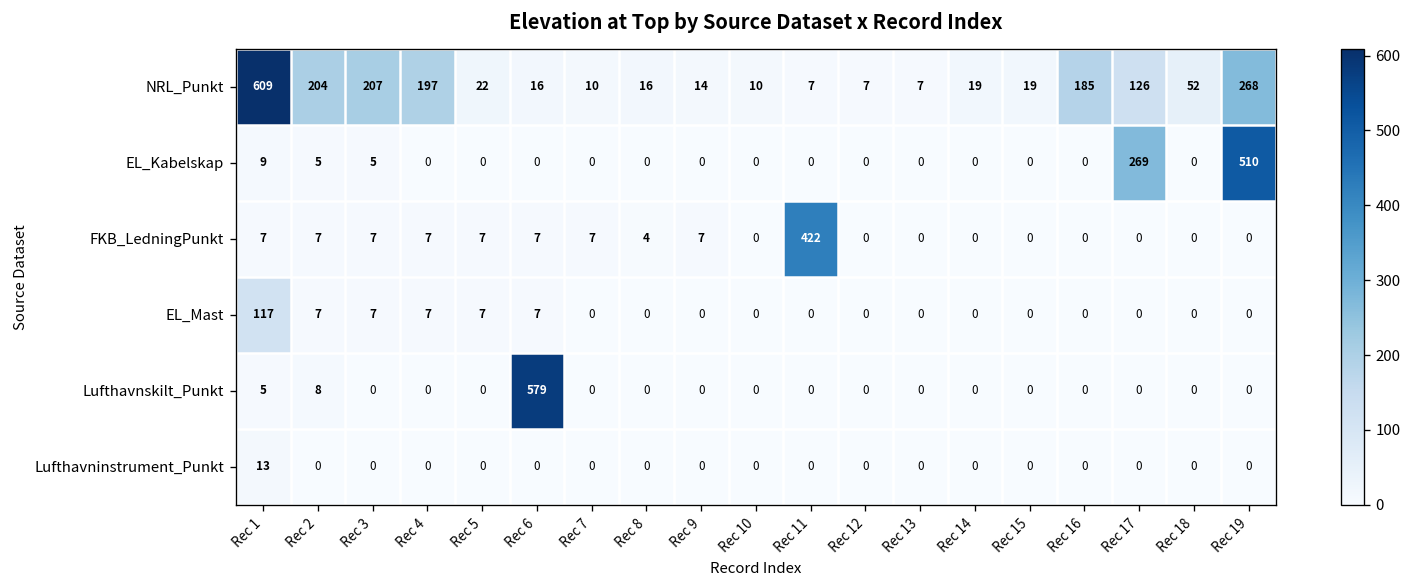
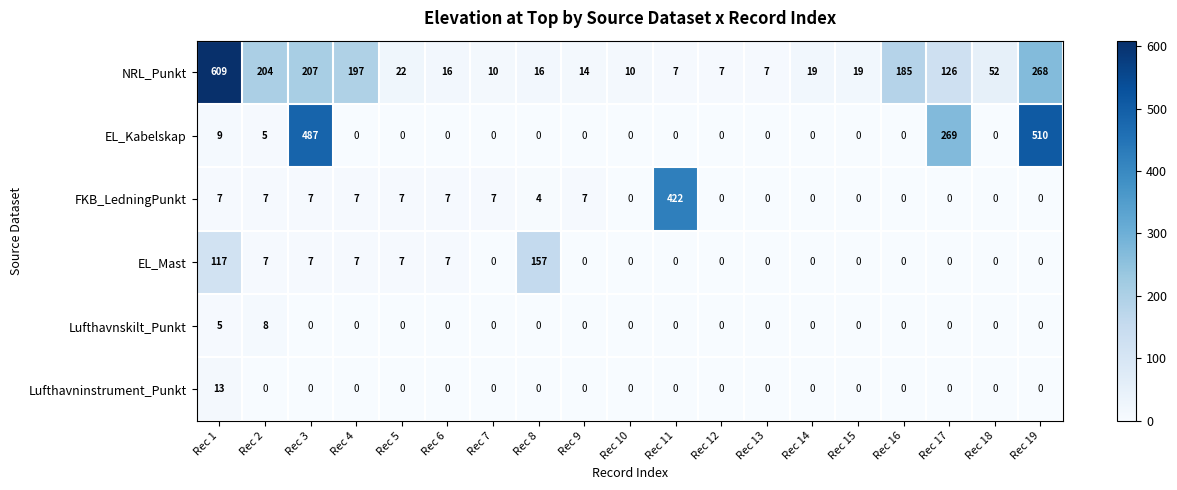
EL_Kabelskap, Rec 3: 5 -> 487
EL_Mast, Rec 8: 0 -> 157
Lufthavnskilt_Punkt, Rec 6: 579 -> 0
